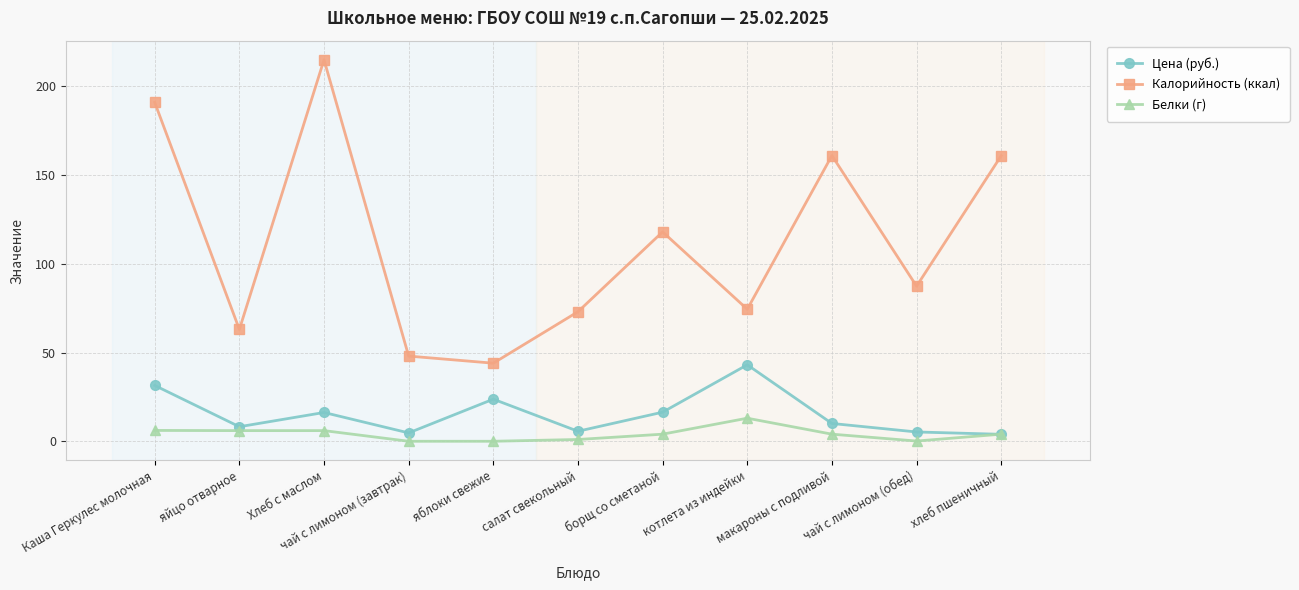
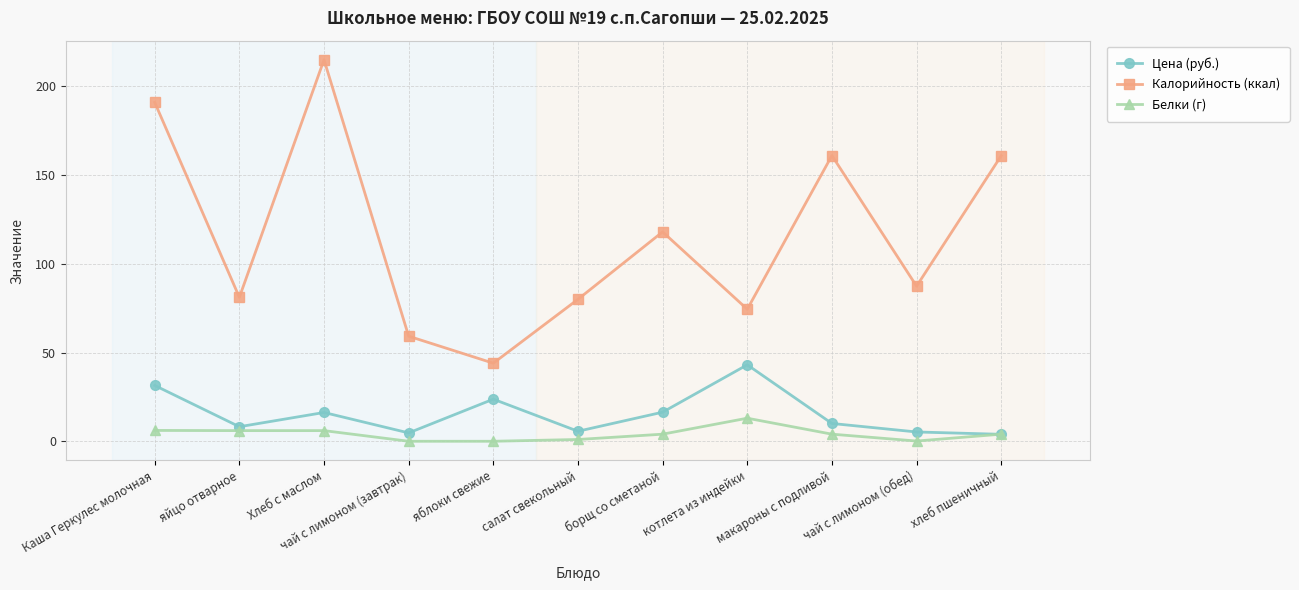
Калорийность (ккал), яйцо отварное: 63 -> 81
Калорийность (ккал), чай с лимоном (завтрак): 48 -> 59
Калорийность (ккал), салат свекольный: 73 -> 80
